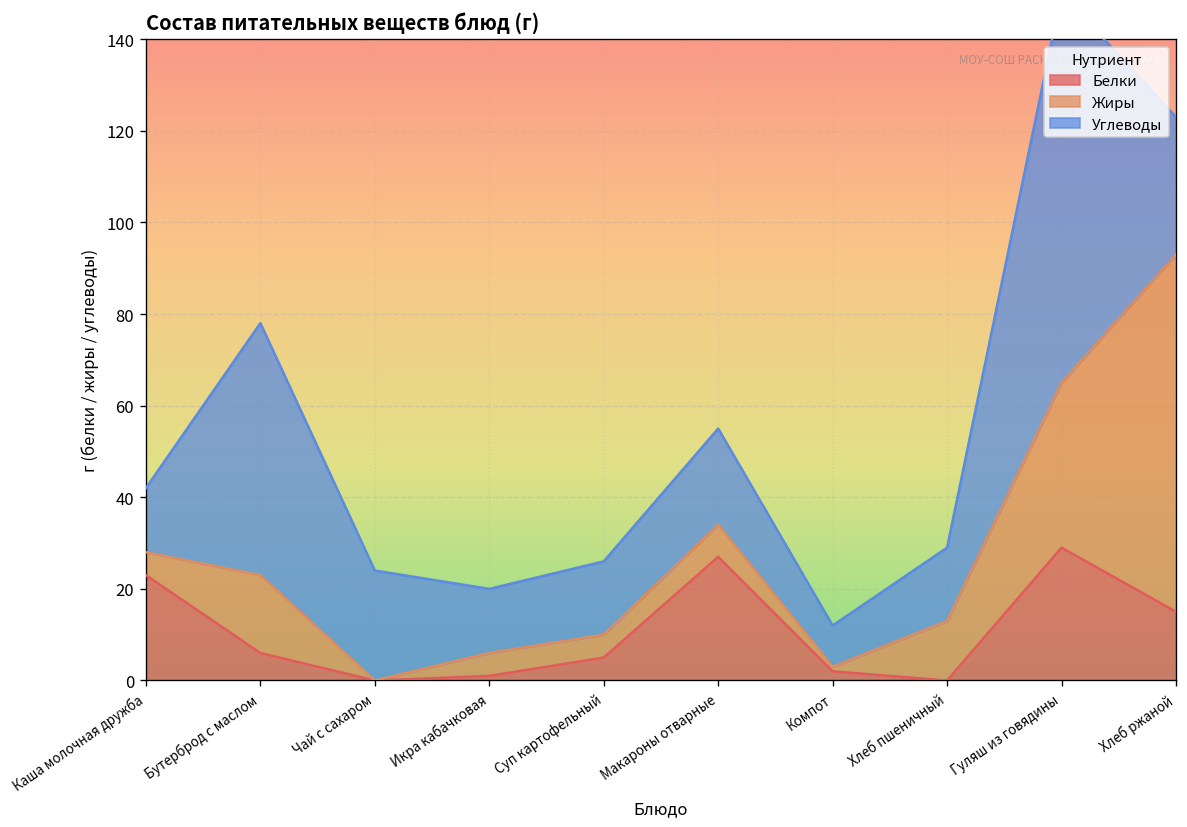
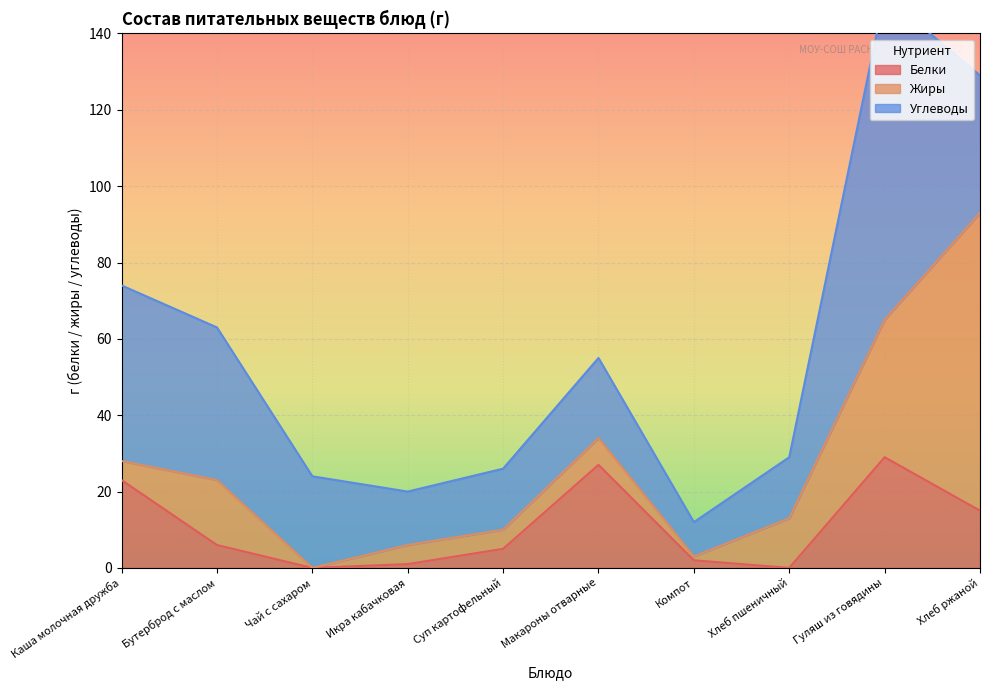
Углеводы, Каша молочная дружба: 14 -> 46
Углеводы, Бутерброд с маслом: 55 -> 40
Углеводы, Хлеб ржаной: 30 -> 36
